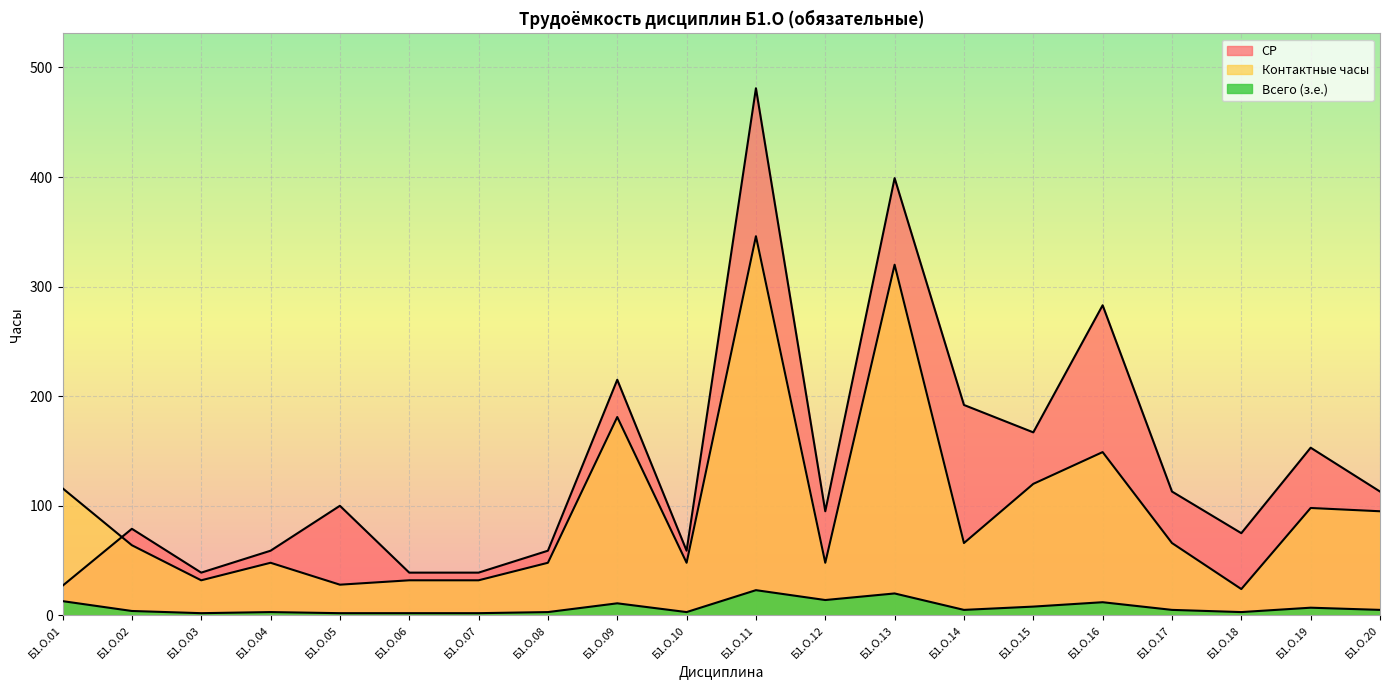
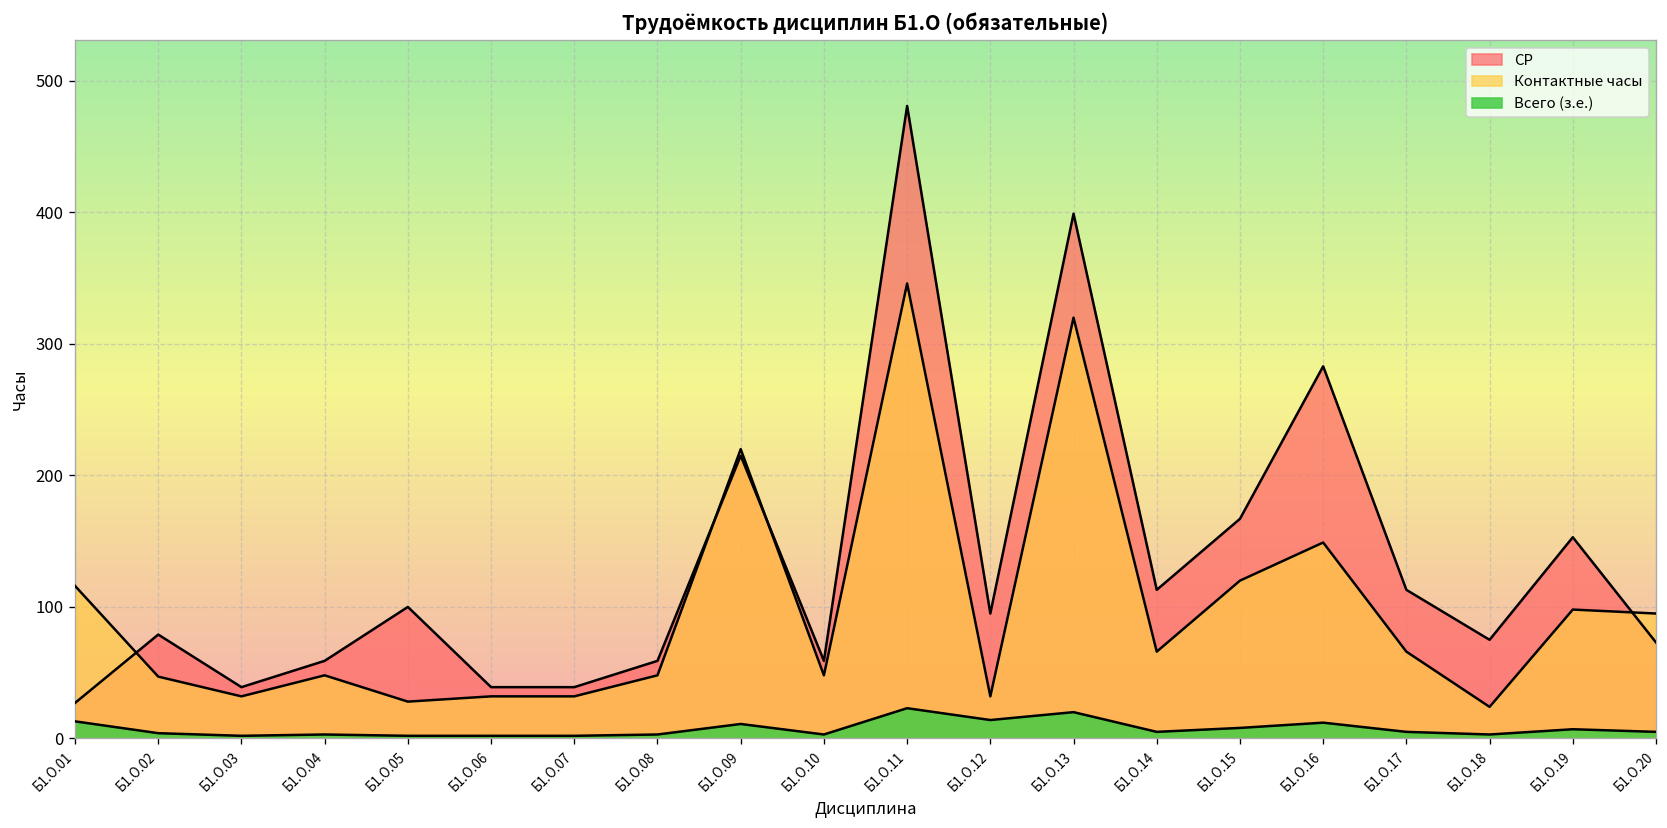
Контактные часы, Б1.О.02: 64 -> 47
Контактные часы, Б1.О.09: 181 -> 220
Контактные часы, Б1.О.12: 48 -> 32
СР, Б1.О.14: 192 -> 113
СР, Б1.О.20: 113 -> 73
